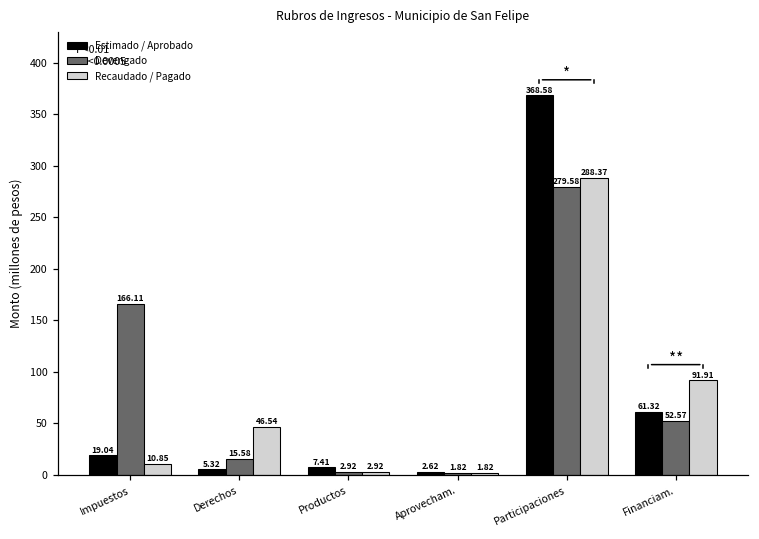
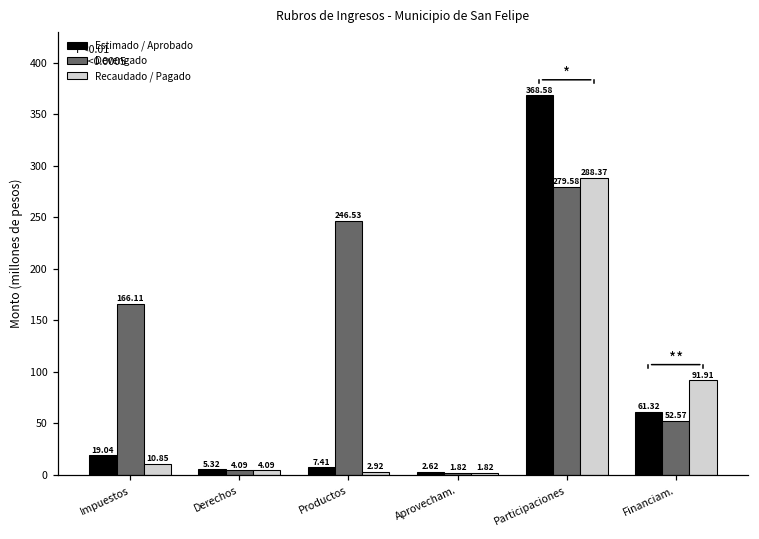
Devengado, Derechos: 15.58 -> 4.09
Recaudado / Pagado, Derechos: 46.54 -> 4.09
Devengado, Productos: 2.92 -> 246.53
